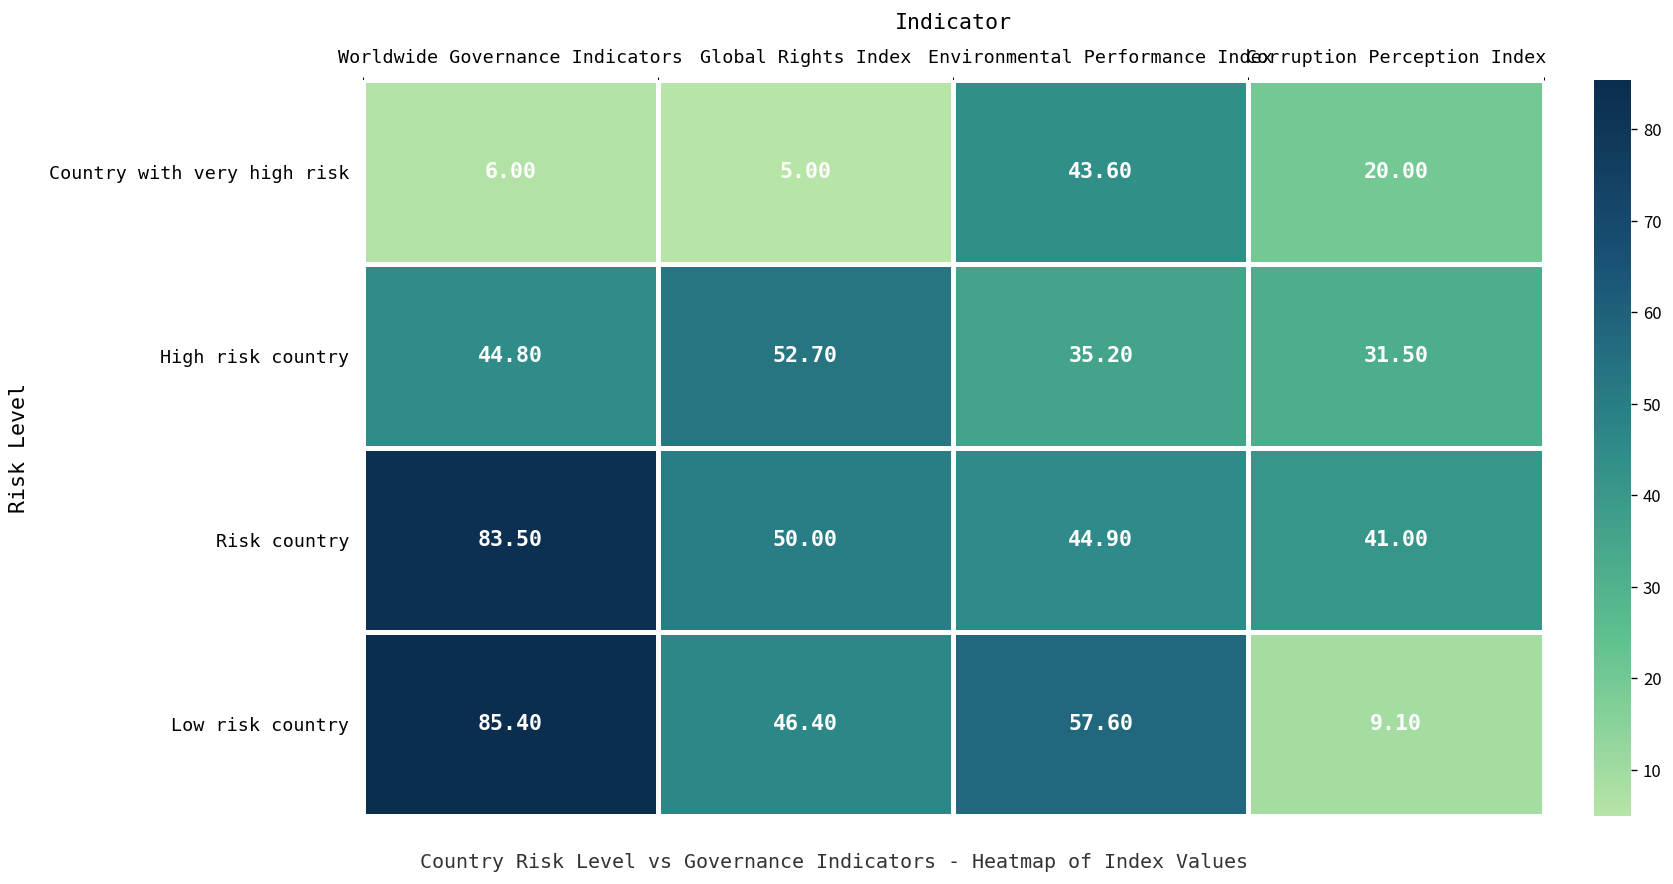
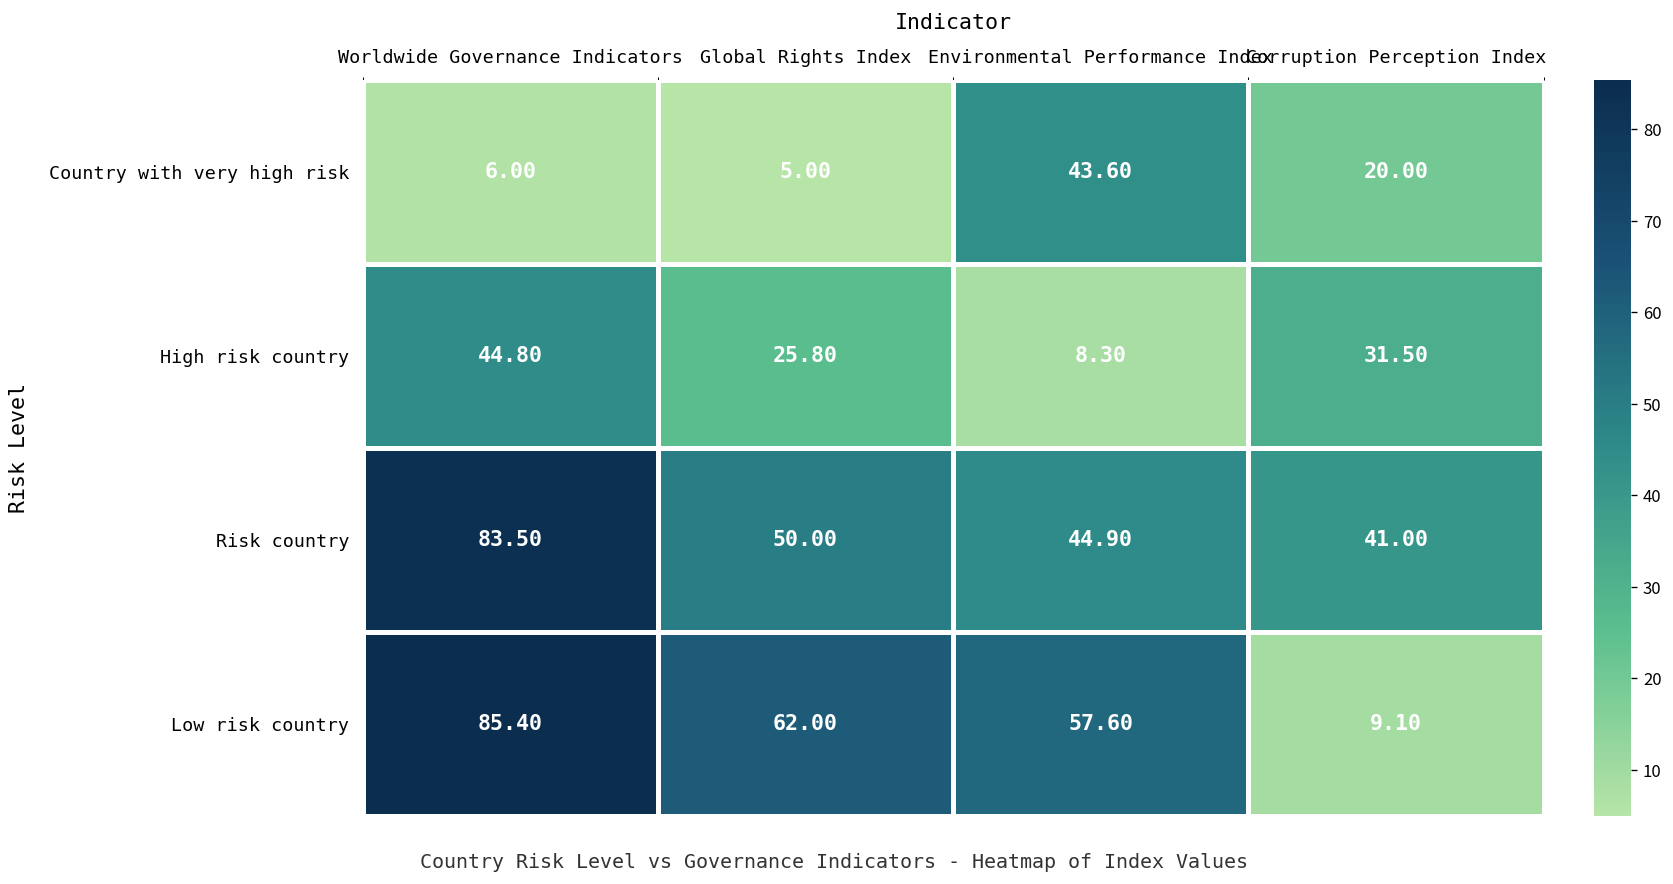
High risk country, Global Rights Index: 52.70 -> 25.80
High risk country, Environmental Performance Index: 35.20 -> 8.30
Low risk country, Global Rights Index: 46.40 -> 62.00
